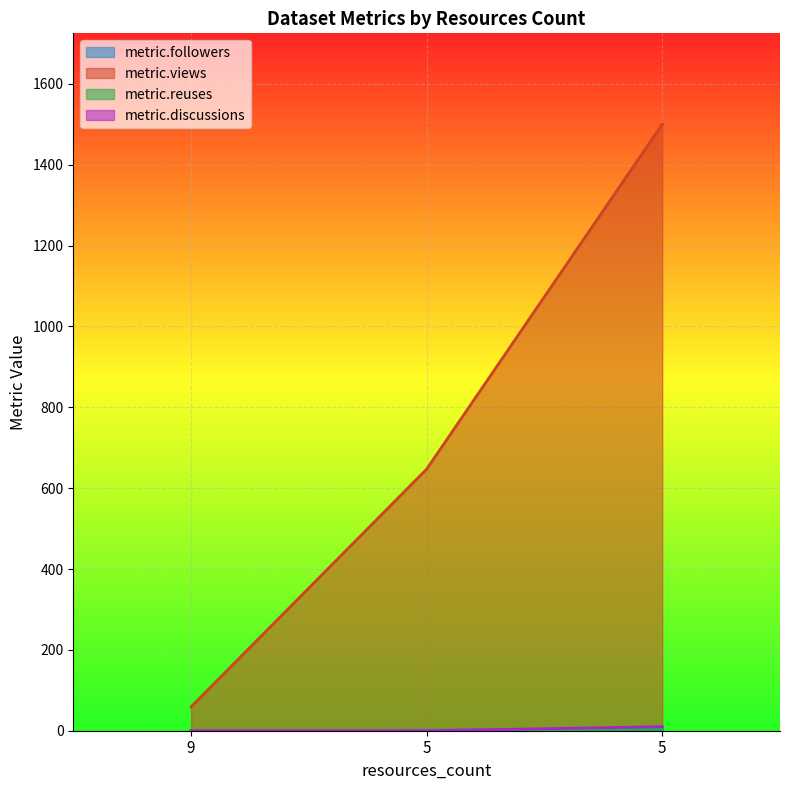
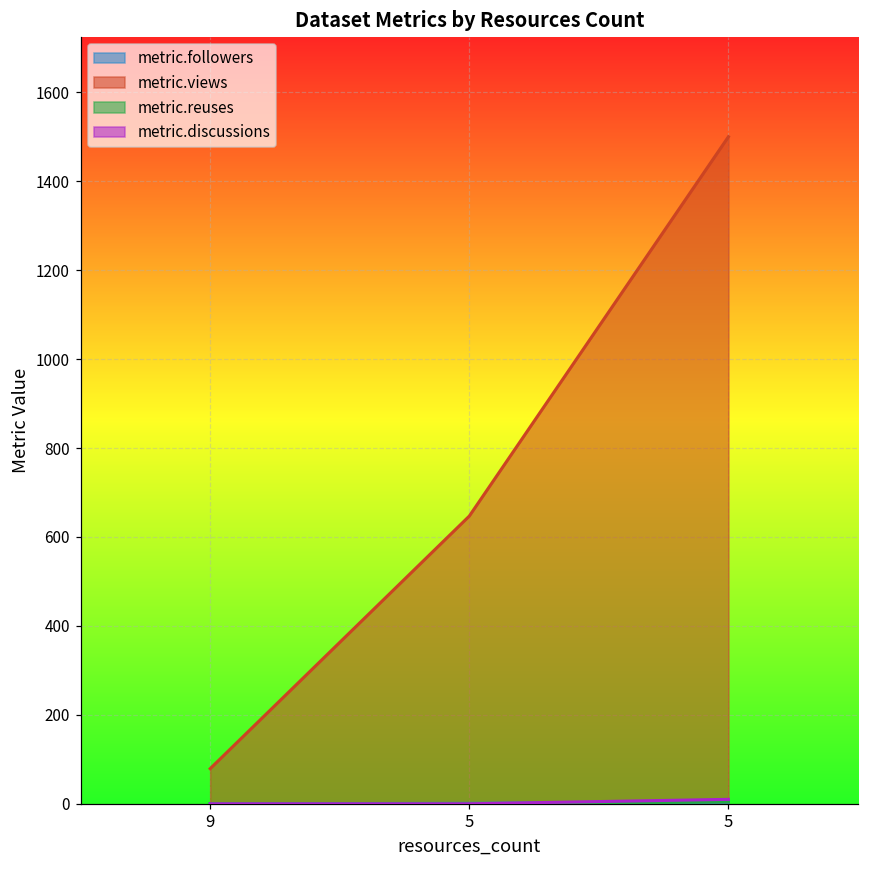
metric.views, 9: 60 -> 80
